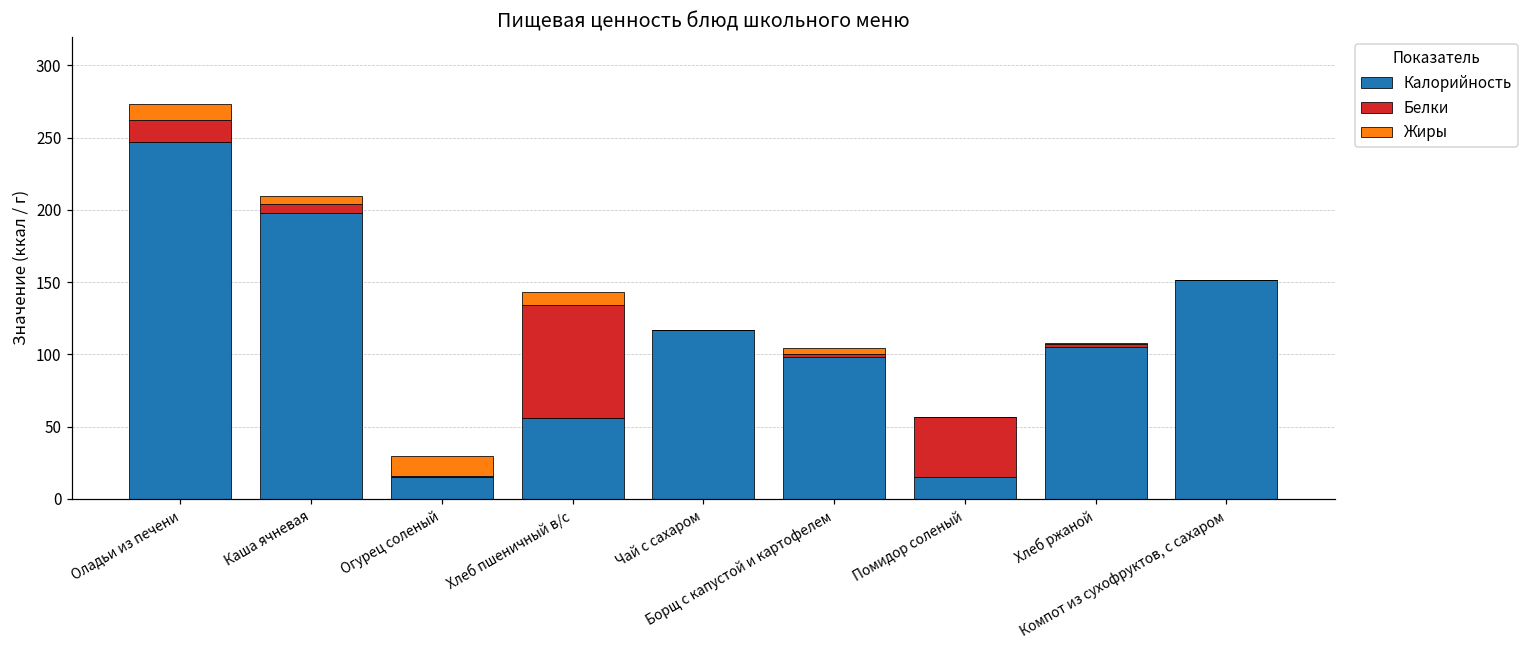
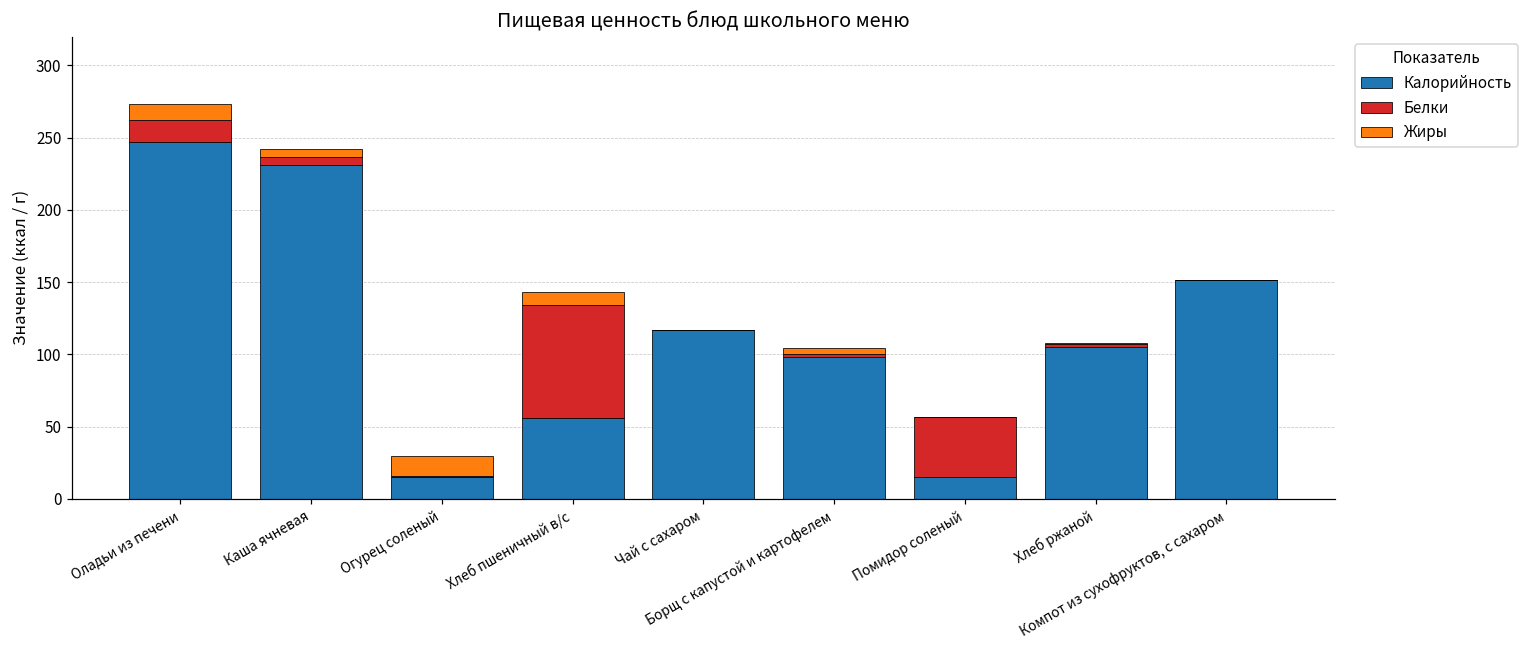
Калорийность, Каша ячневая: 198 -> 231
